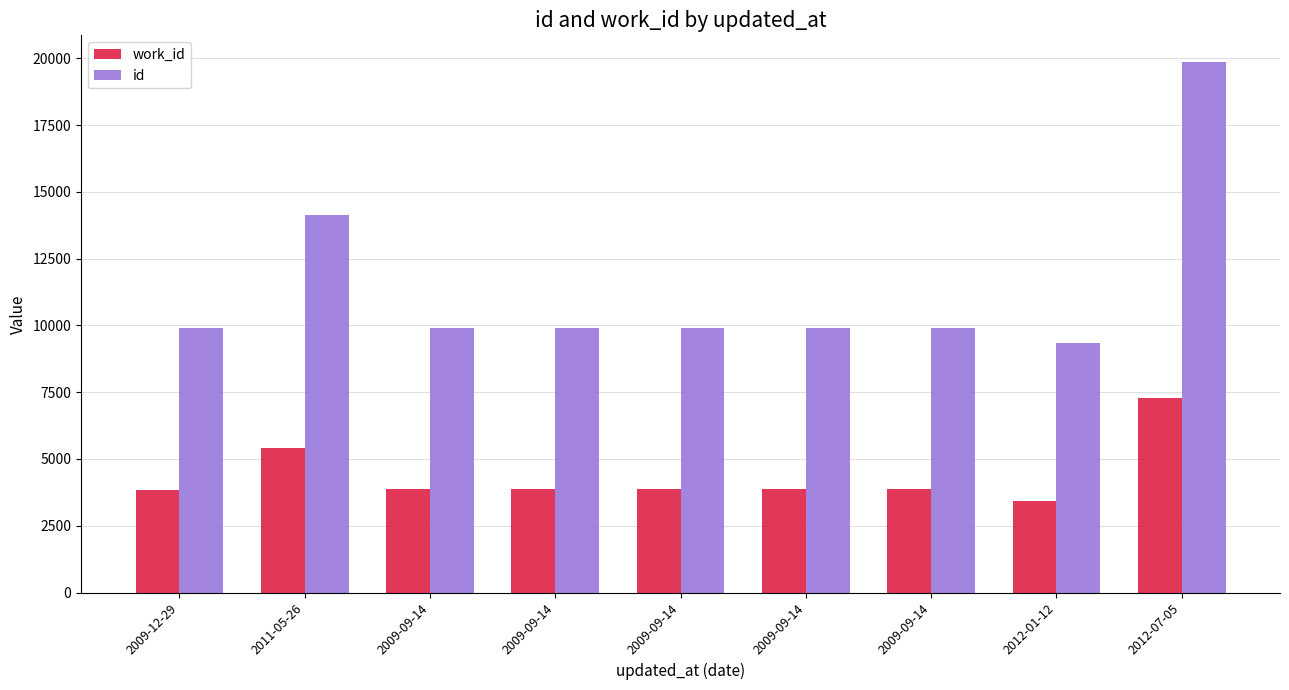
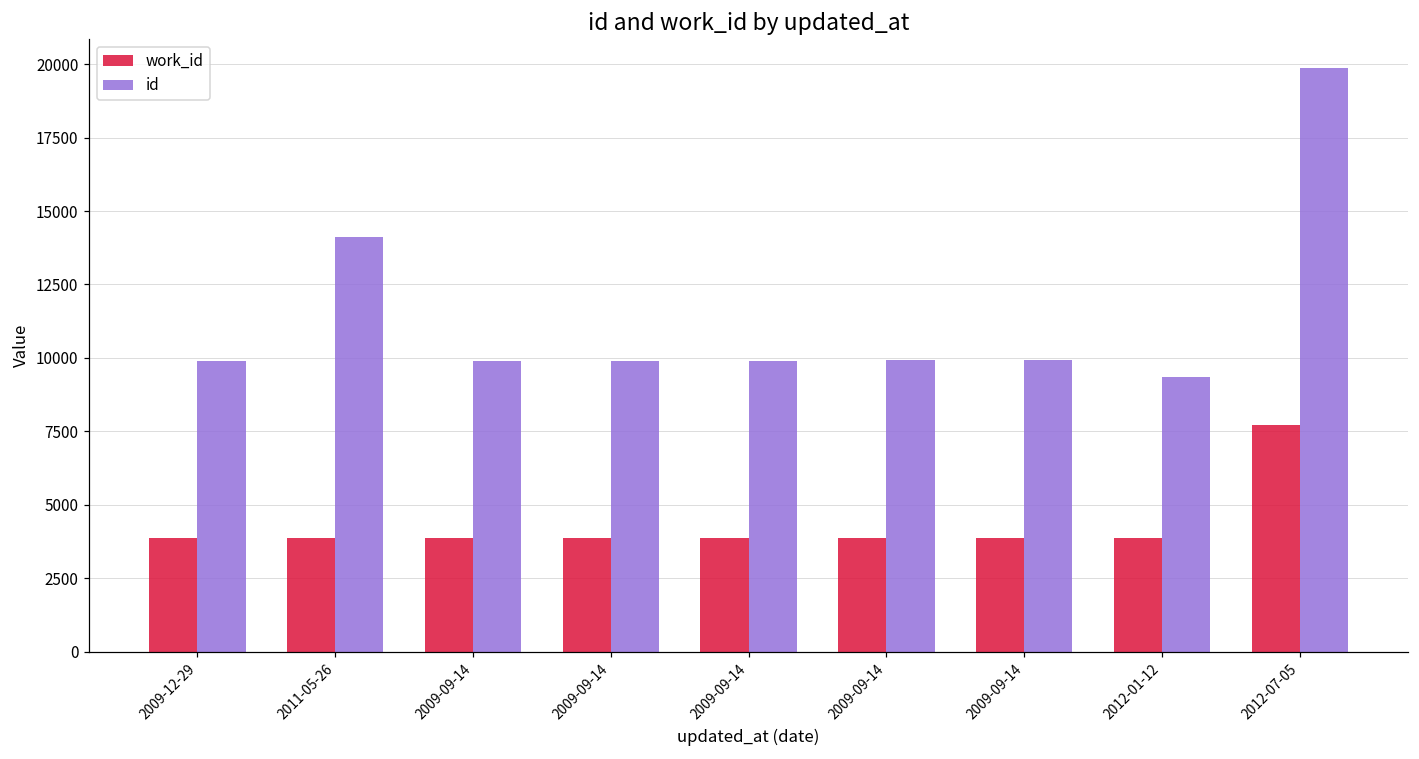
work_id, 2011-05-26: 5400 -> 3900
work_id, 2012-01-12: 3400 -> 3900
work_id, 2012-07-05: 7300 -> 7700
